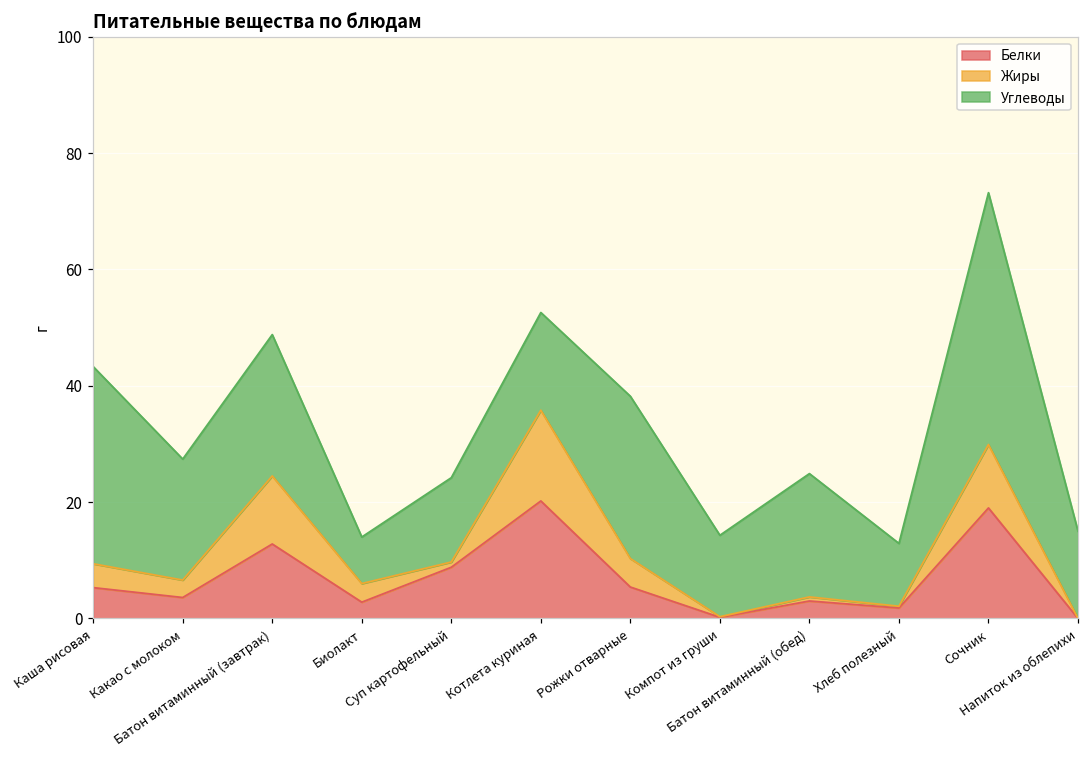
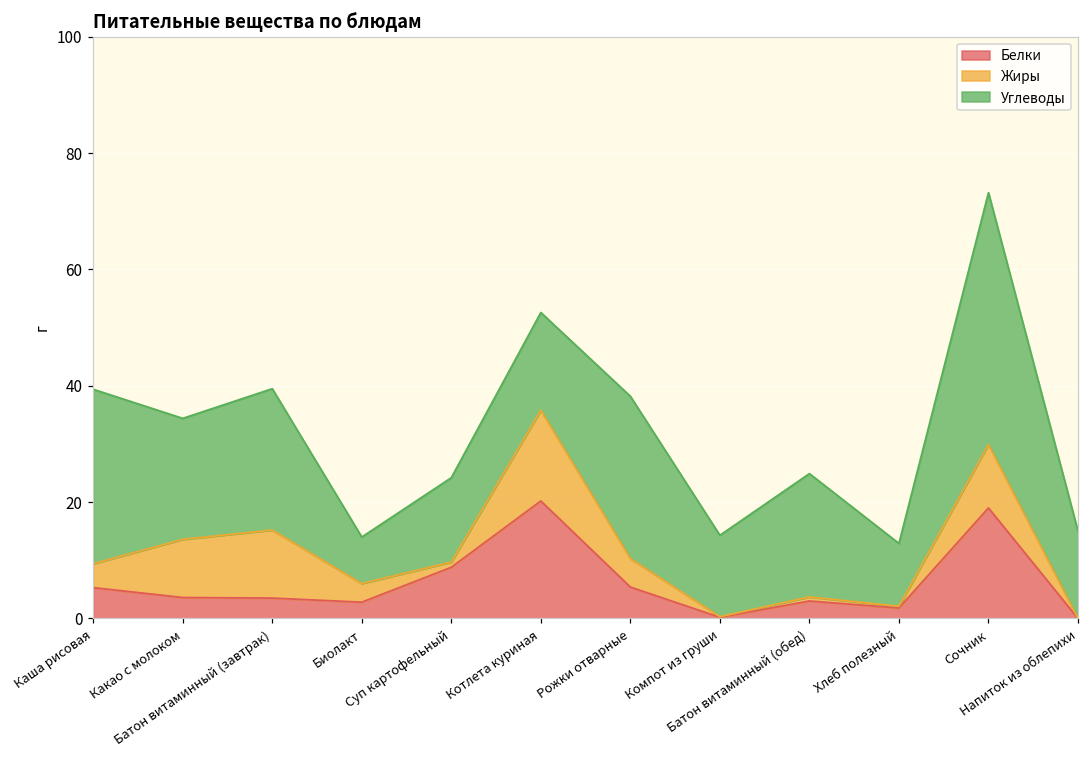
Углеводы, Каша рисовая: 34 -> 30
Жиры, Какао с молоком: 3 -> 10
Белки, Батон витаминный (завтрак): 13 -> 4
